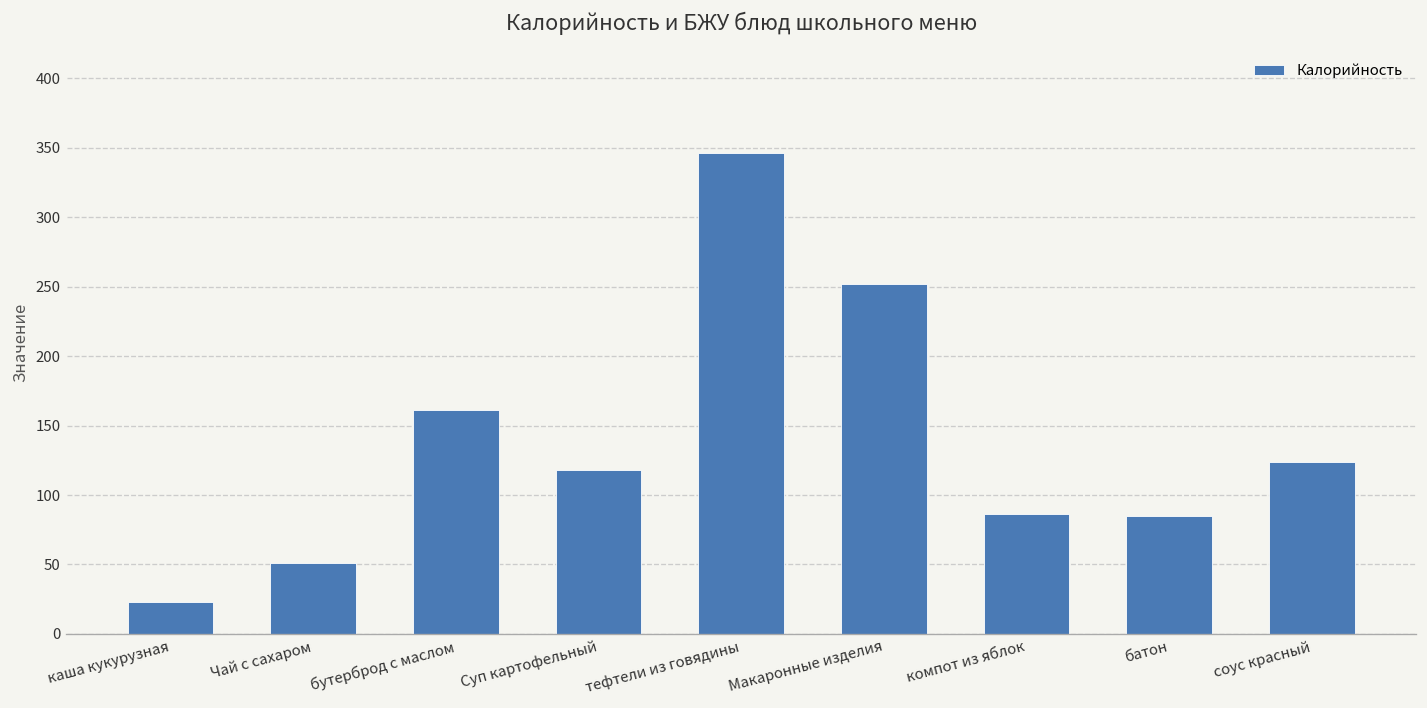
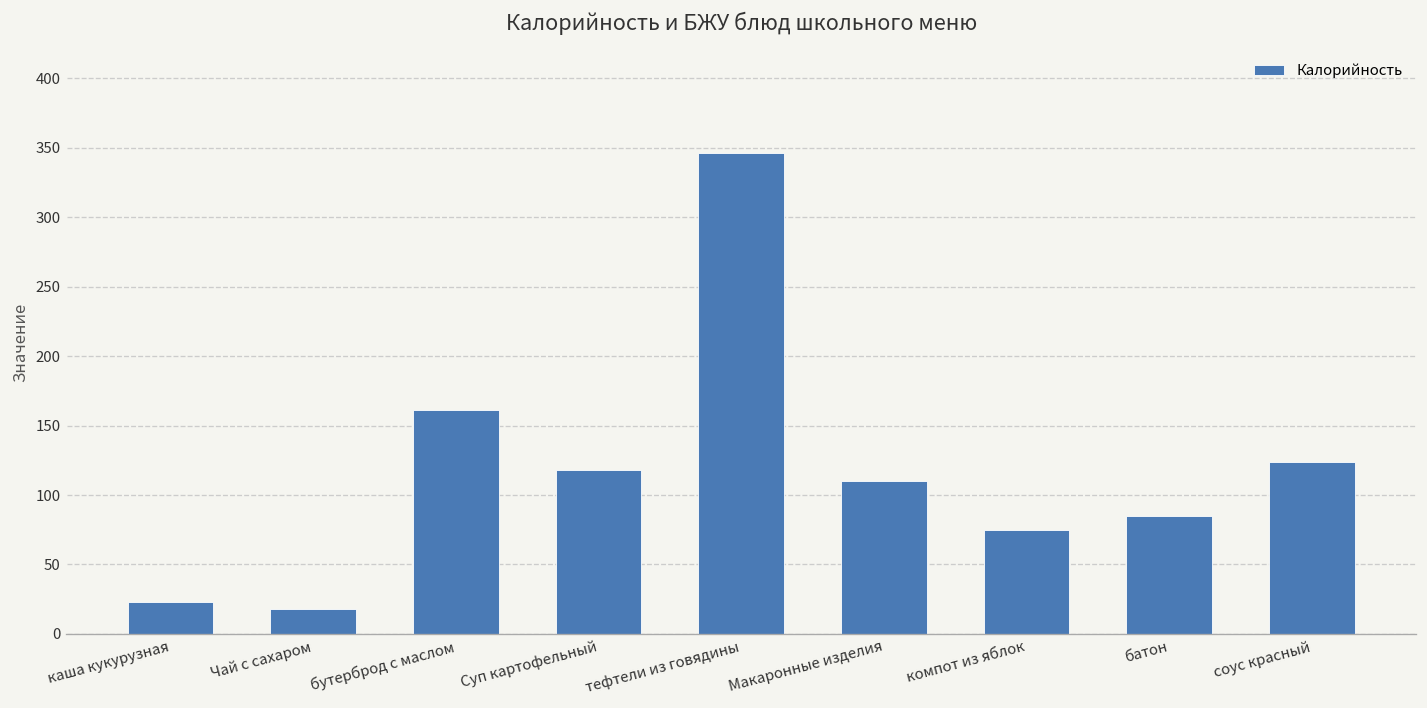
Чай с сахаром: 51 -> 18
Макаронные изделия: 252 -> 110
компот из яблок: 86 -> 75
